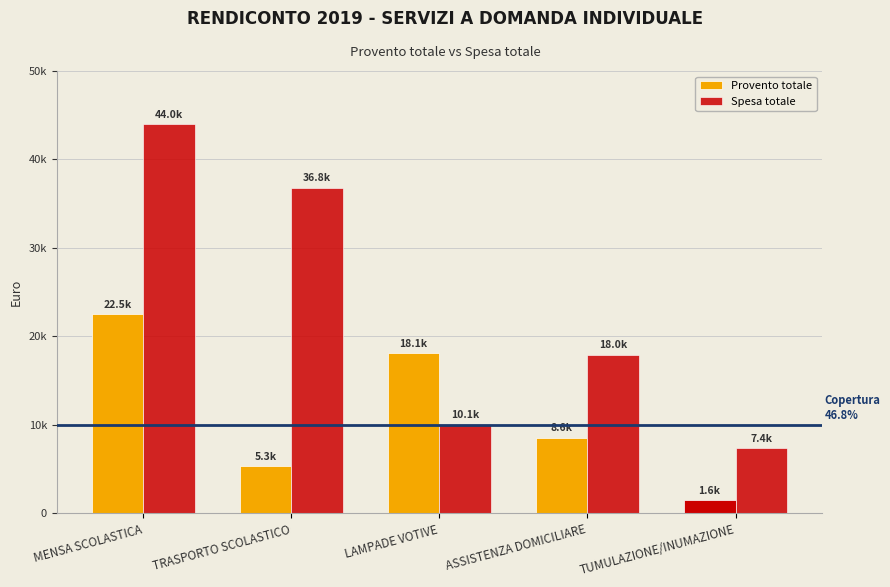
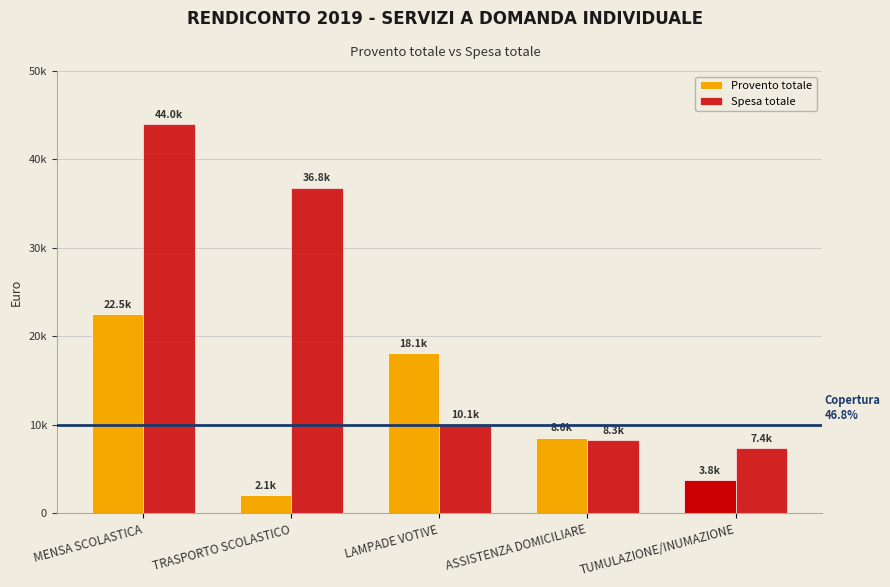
Provento totale, TRASPORTO SCOLASTICO: 5.3k -> 2.1k
Spesa totale, ASSISTENZA DOMICILIARE: 18.0k -> 8.3k
Provento totale, TUMULAZIONE/INUMAZIONE: 1.6k -> 3.8k
